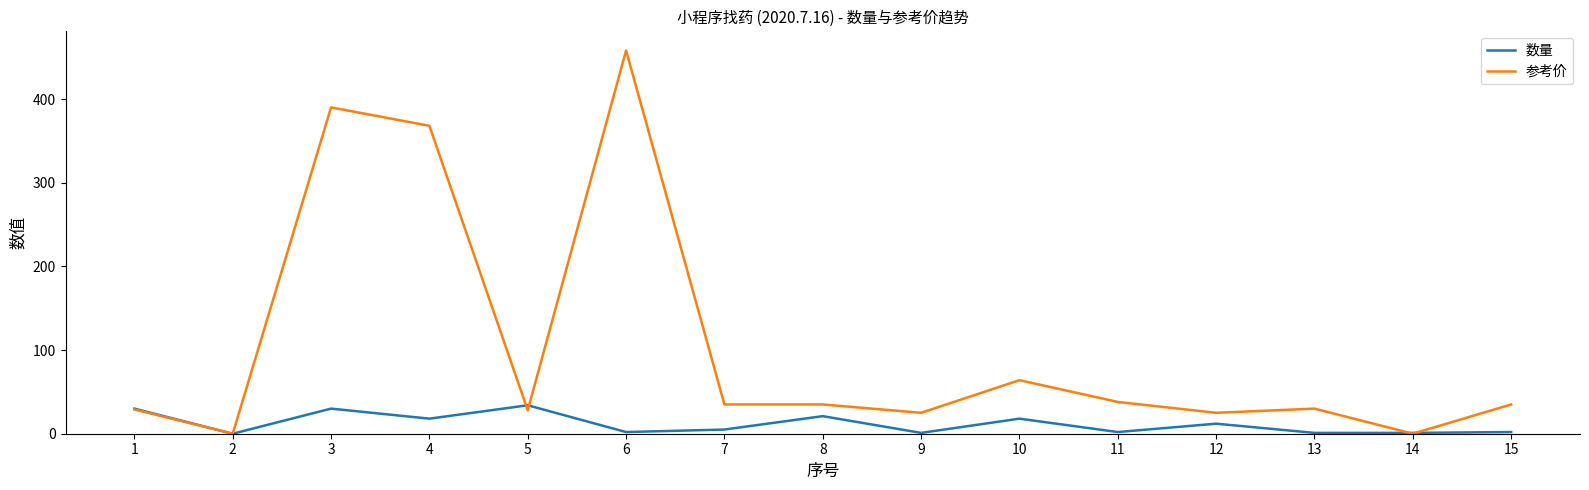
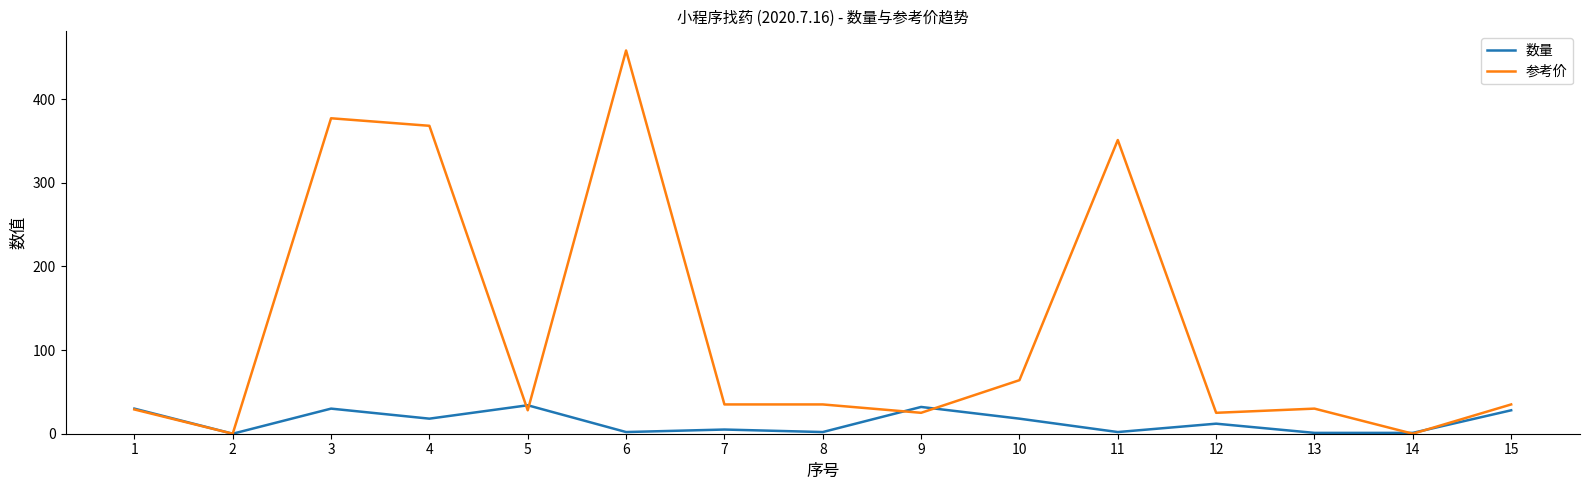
参考价, 3: 390 -> 380
数量, 8: 20 -> 0
数量, 9: 0 -> 30
参考价, 11: 40 -> 350
数量, 15: 0 -> 30
